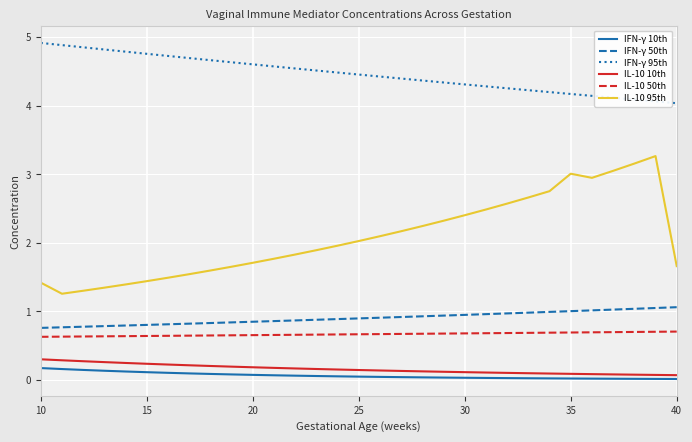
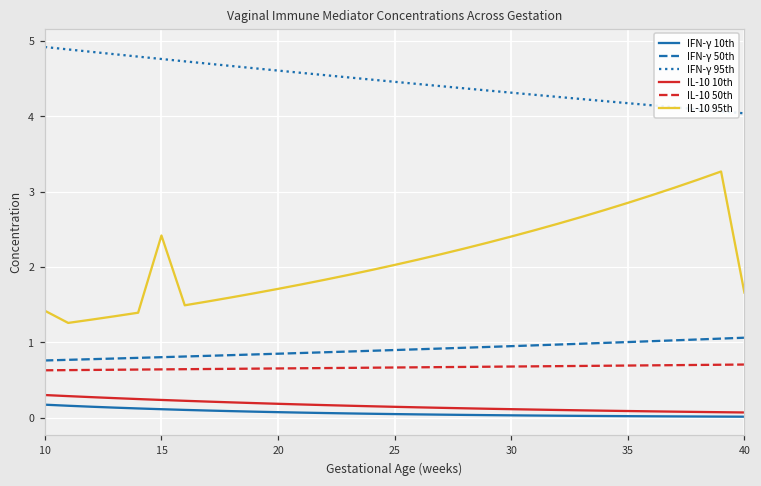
IL-10 95th, 15: 1.4 -> 2.4
IL-10 95th, 35: 3.0 -> 2.8
